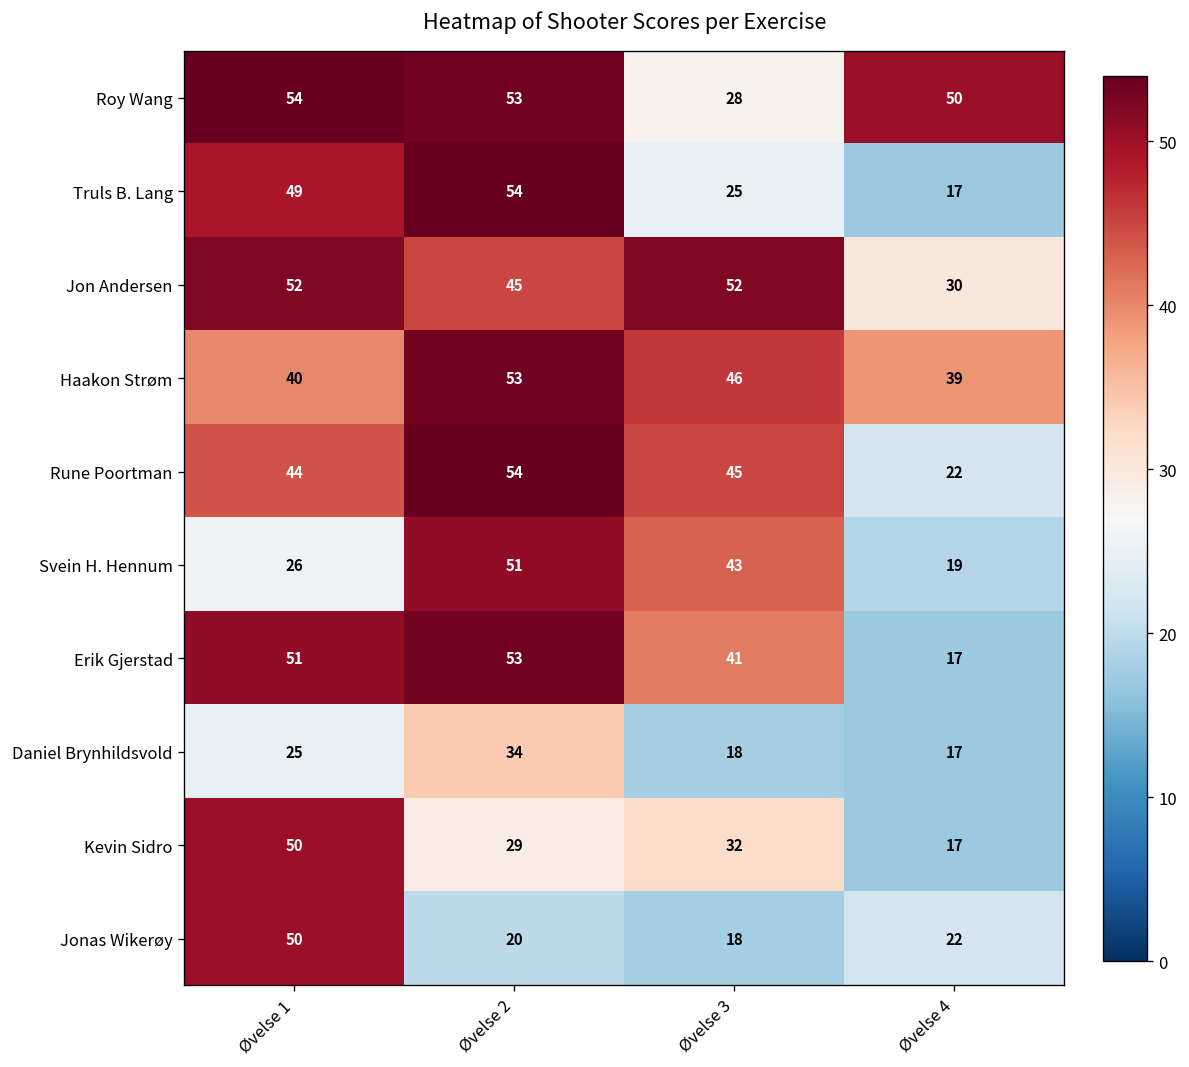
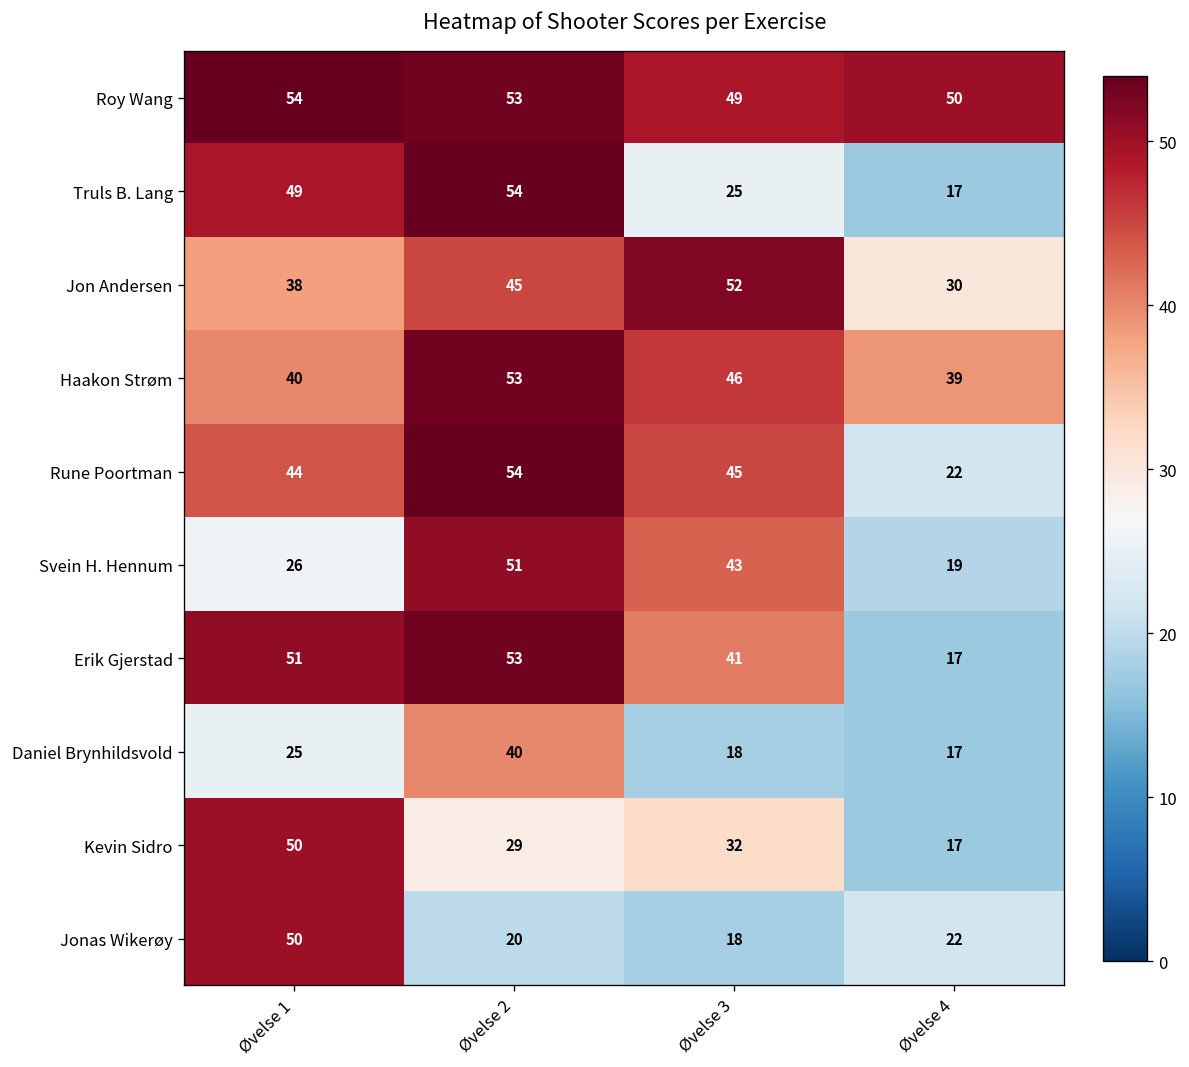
Roy Wang, Øvelse 3: 28 -> 49
Jon Andersen, Øvelse 1: 52 -> 38
Daniel Brynhildsvold, Øvelse 2: 34 -> 40
